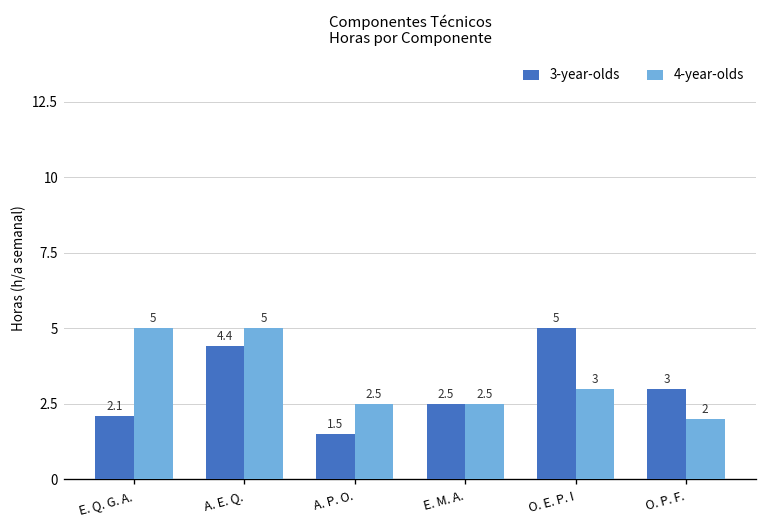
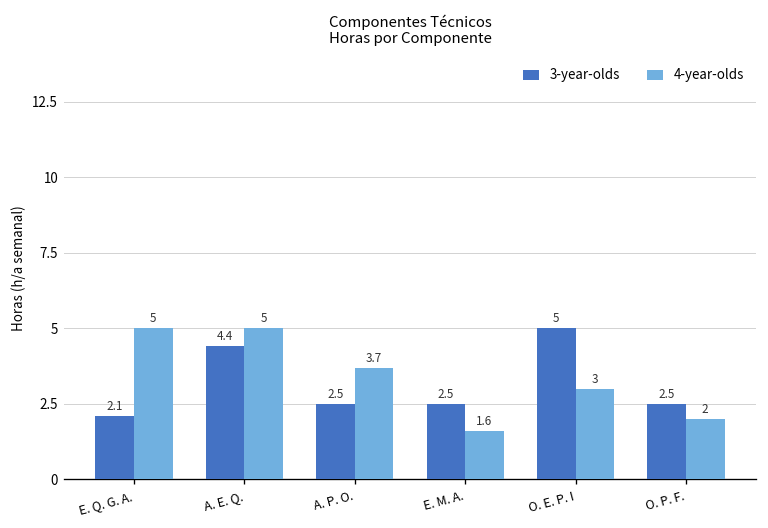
3-year-olds, A. P. O.: 1.5 -> 2.5
4-year-olds, A. P. O.: 2.5 -> 3.7
4-year-olds, E. M. A.: 2.5 -> 1.6
3-year-olds, O. P. F.: 3 -> 2.5
